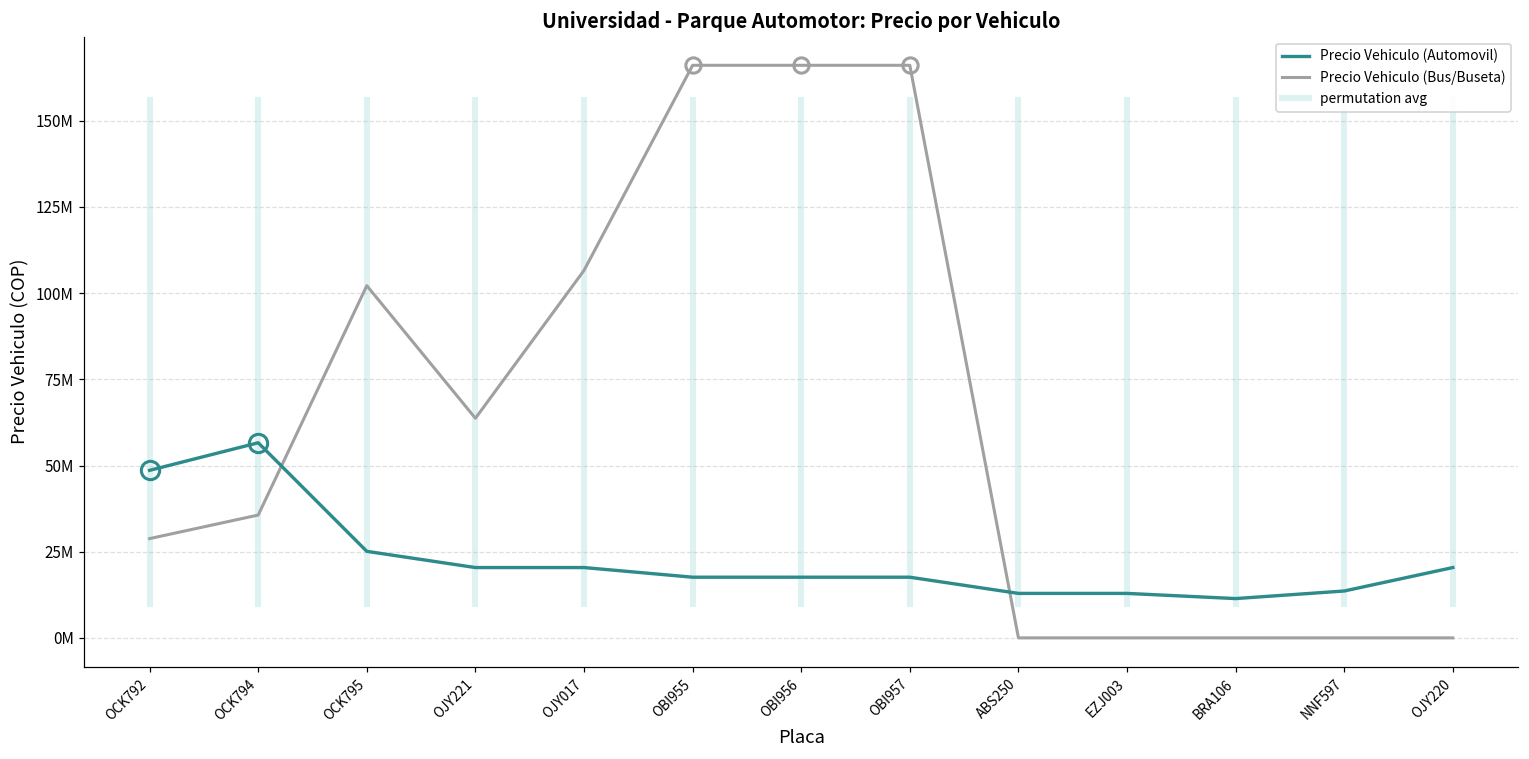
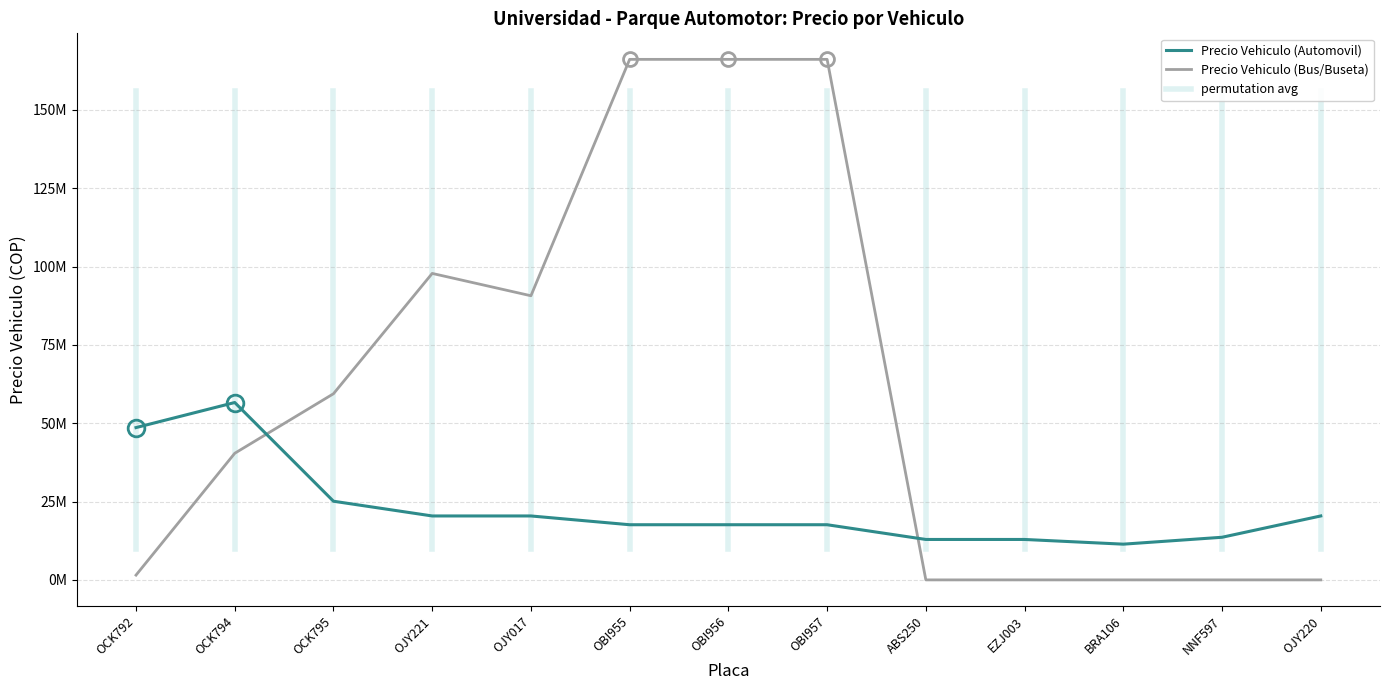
Precio Vehiculo (Bus/Buseta), OCK792: 29000000 -> 2000000
Precio Vehiculo (Bus/Buseta), OCK794: 36000000 -> 40000000
Precio Vehiculo (Bus/Buseta), OCK795: 102000000 -> 59000000
Precio Vehiculo (Bus/Buseta), OJY221: 64000000 -> 98000000
Precio Vehiculo (Bus/Buseta), OJY017: 107000000 -> 91000000
